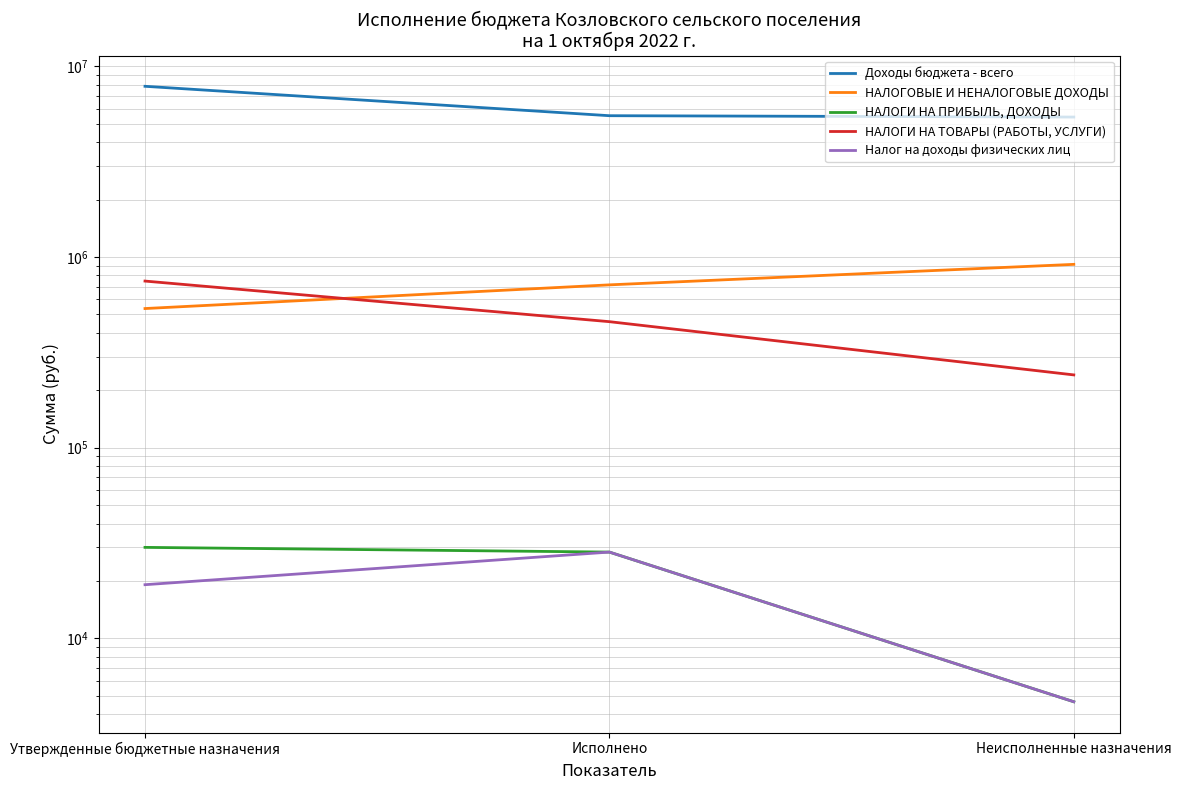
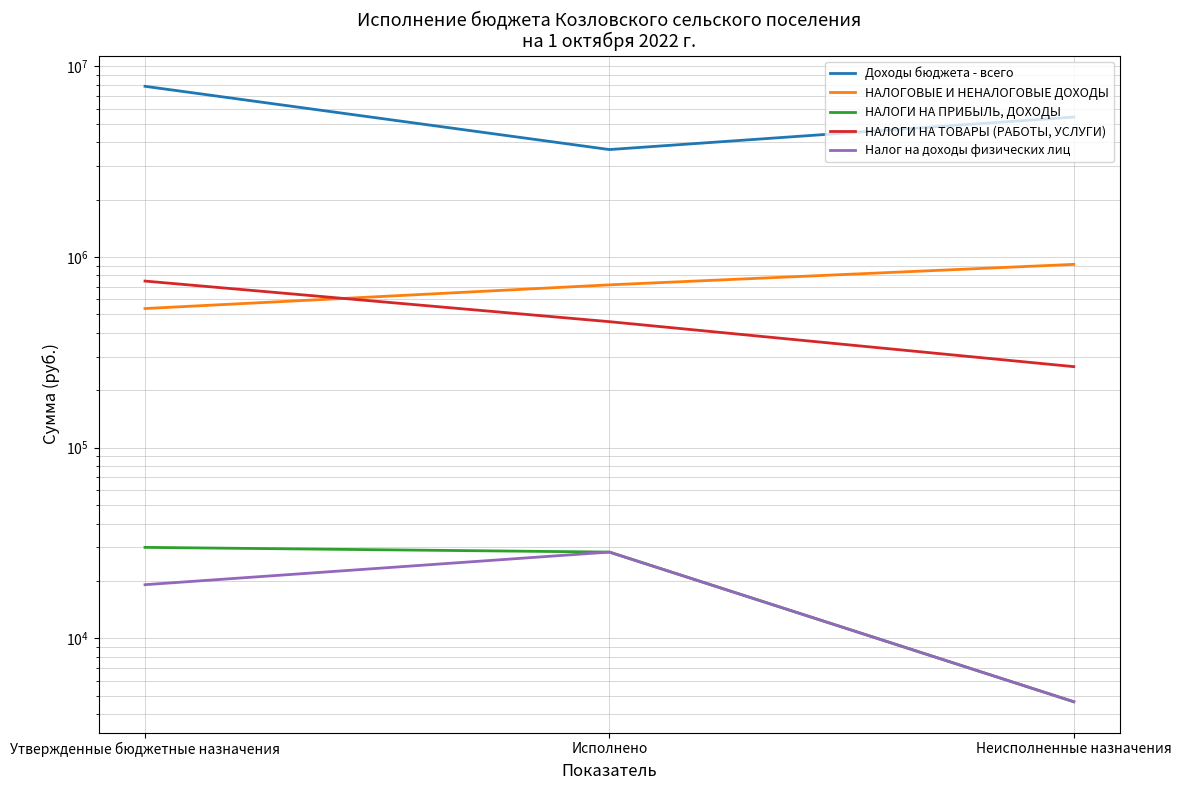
Доходы бюджета - всего, Исполнено: 5500000 -> 3700000
НАЛОГИ НА ТОВАРЫ (РАБОТЫ, УСЛУГИ), Неисполненные назначения: 240000 -> 270000
